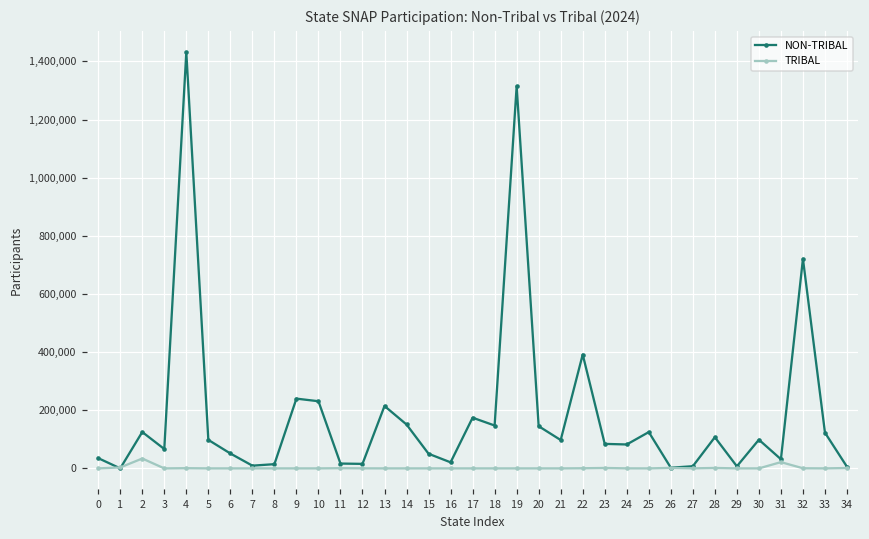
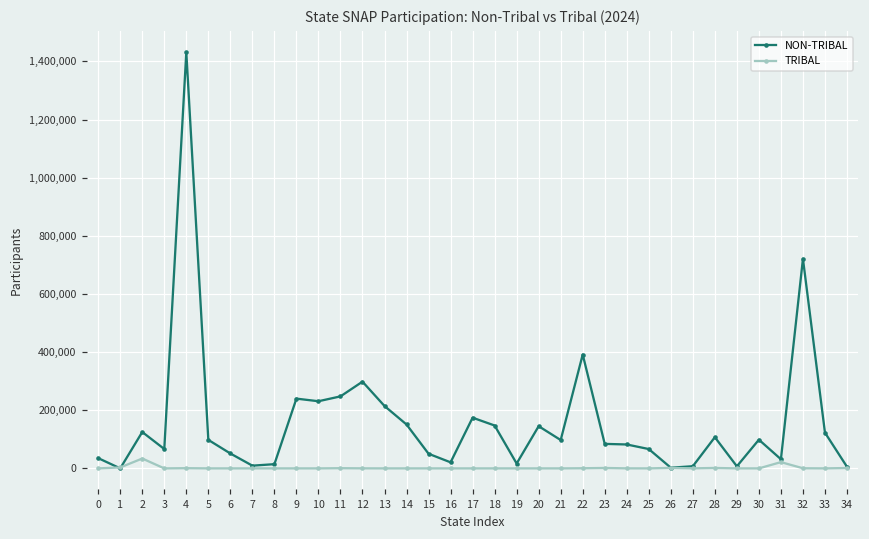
NON-TRIBAL, 11: 20,000 -> 250,000
NON-TRIBAL, 12: 20,000 -> 300,000
NON-TRIBAL, 19: 1,310,000 -> 20,000
NON-TRIBAL, 25: 120,000 -> 70,000
